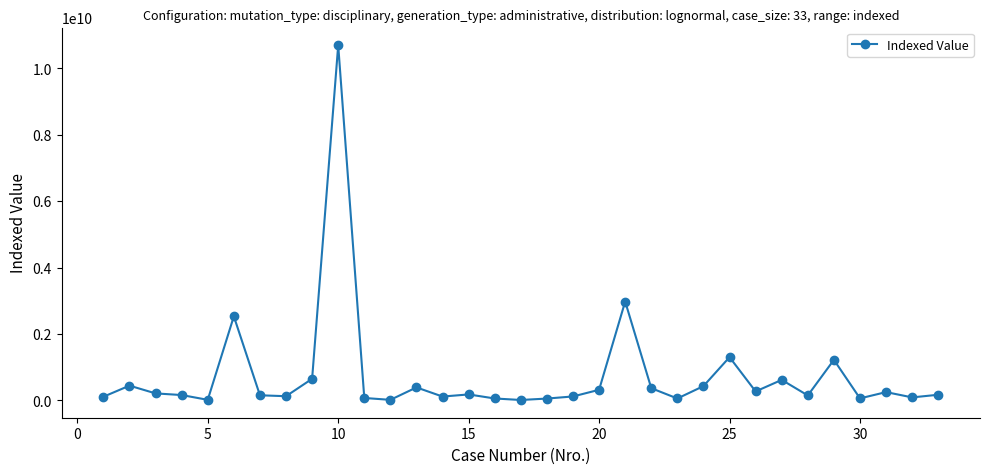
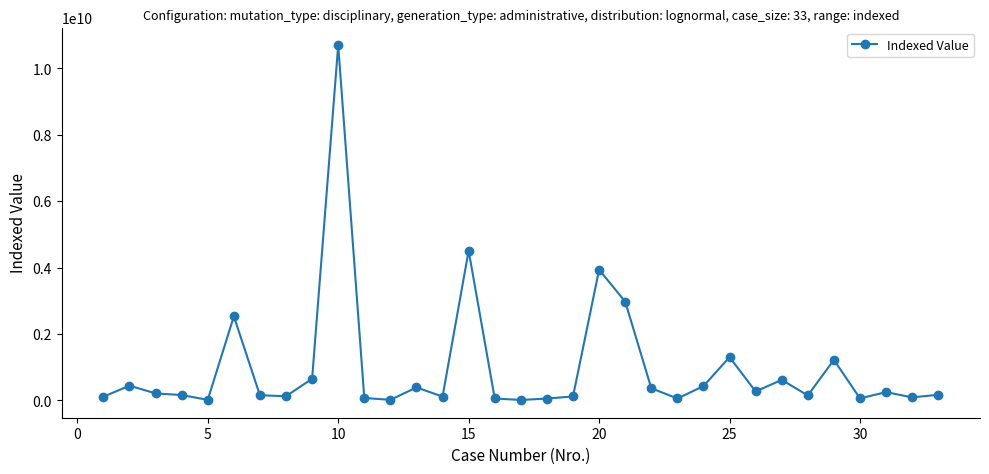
15: 200000000 -> 4500000000
20: 300000000 -> 3900000000
